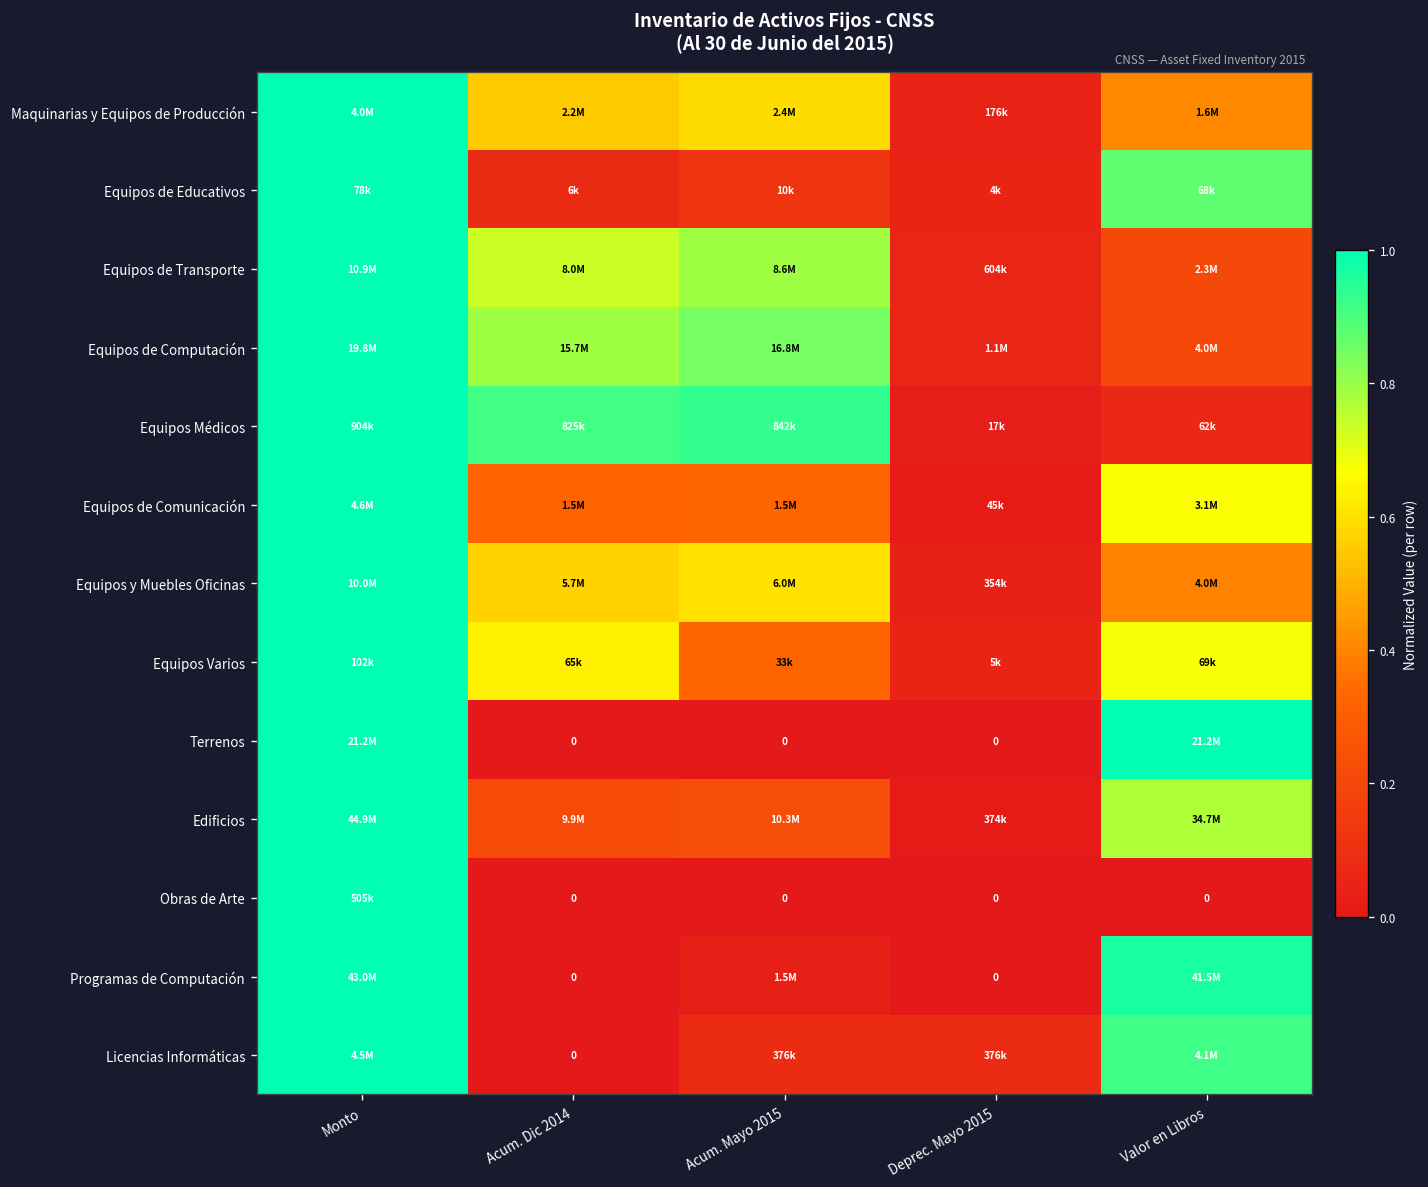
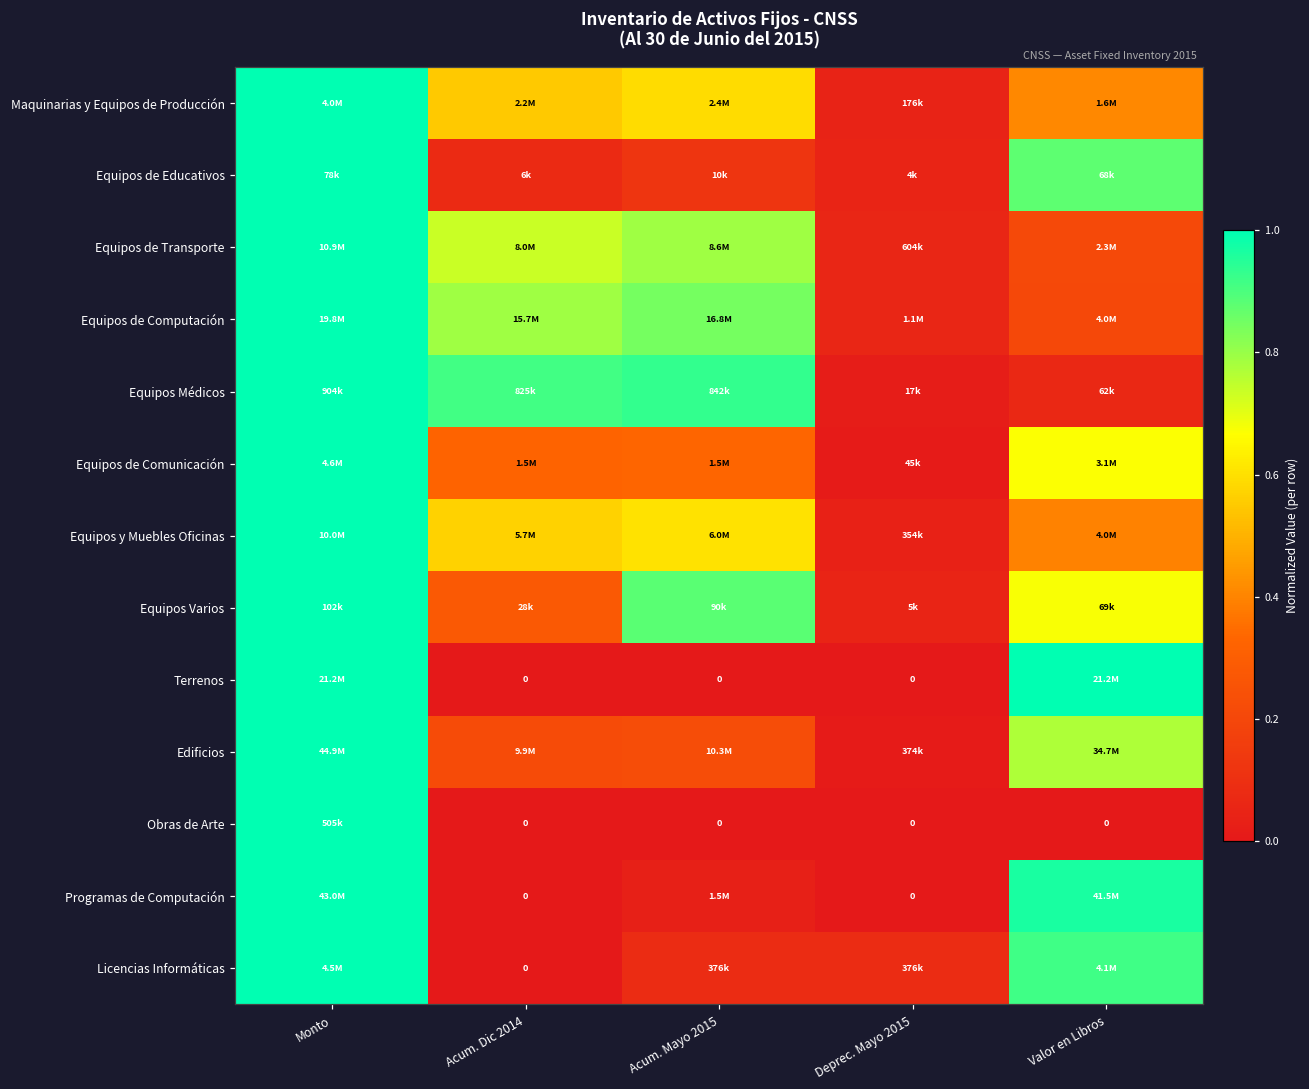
Equipos Varios, Acum. Dic 2014: 65k -> 28k
Equipos Varios, Acum. Mayo 2015: 33k -> 90k
